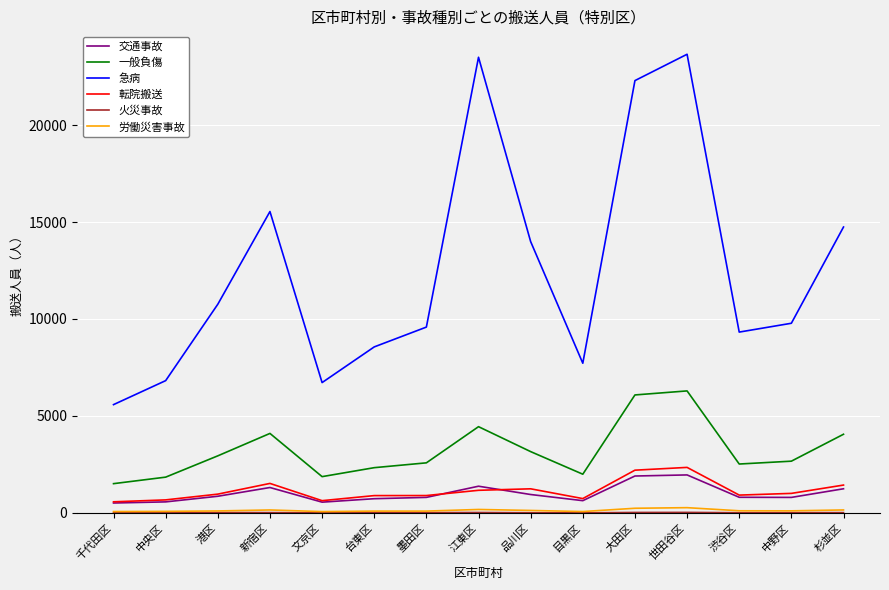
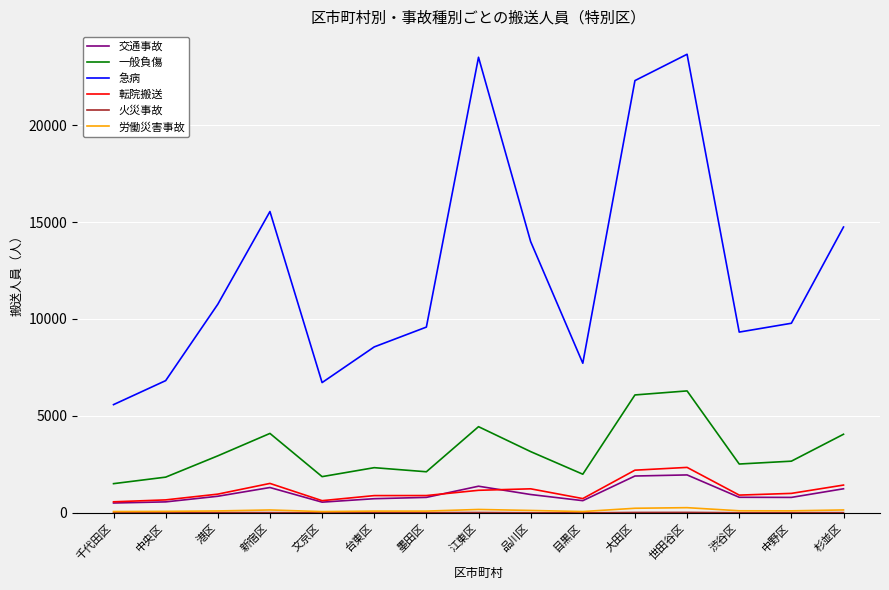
一般負傷, 墨田区: 2600 -> 2100
